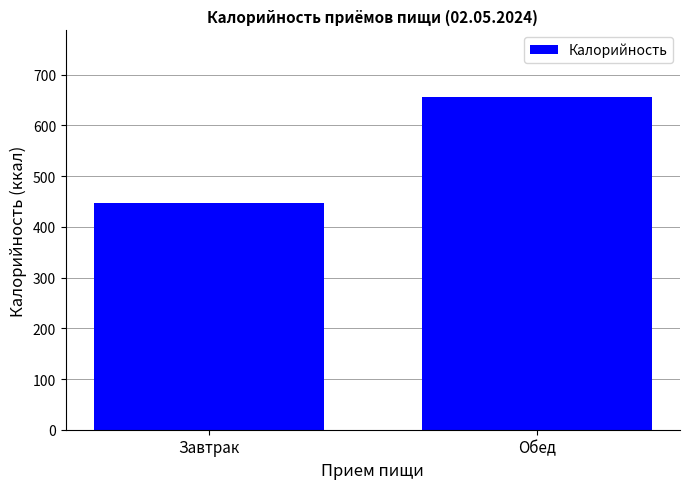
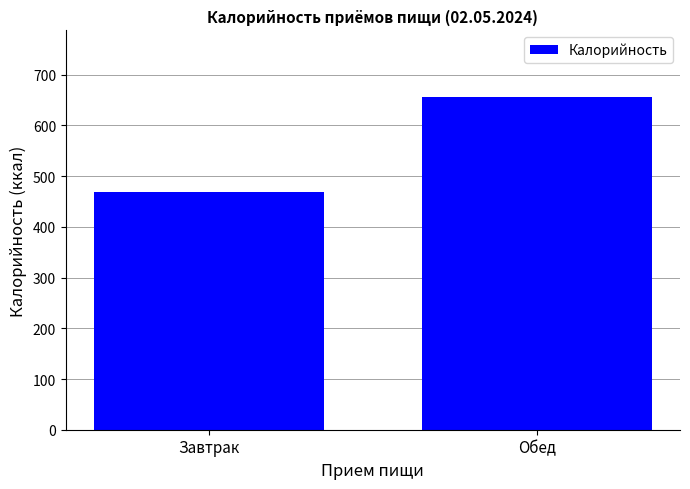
Завтрак: 450 -> 470
